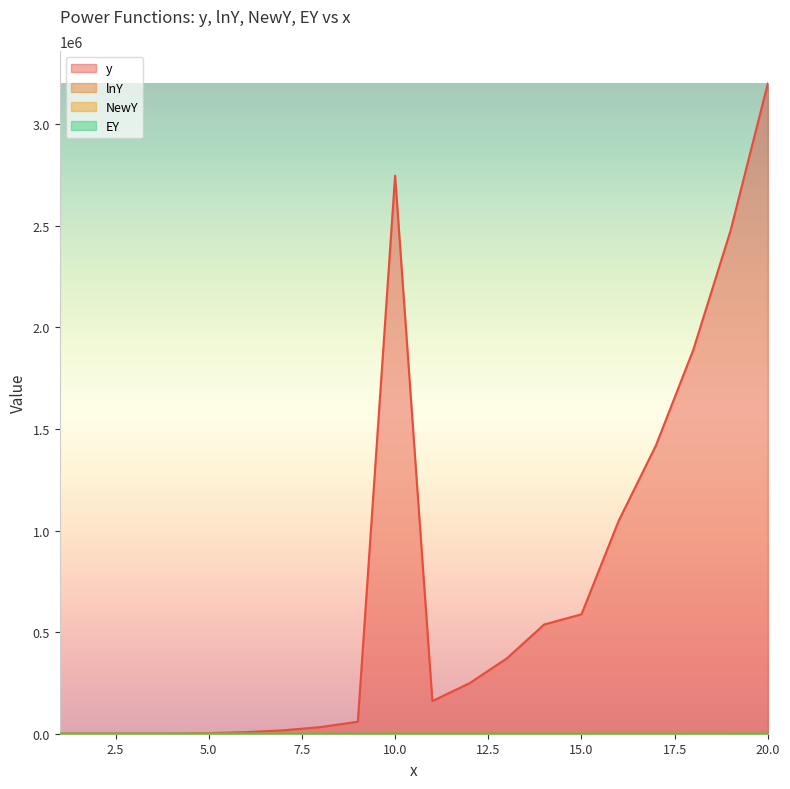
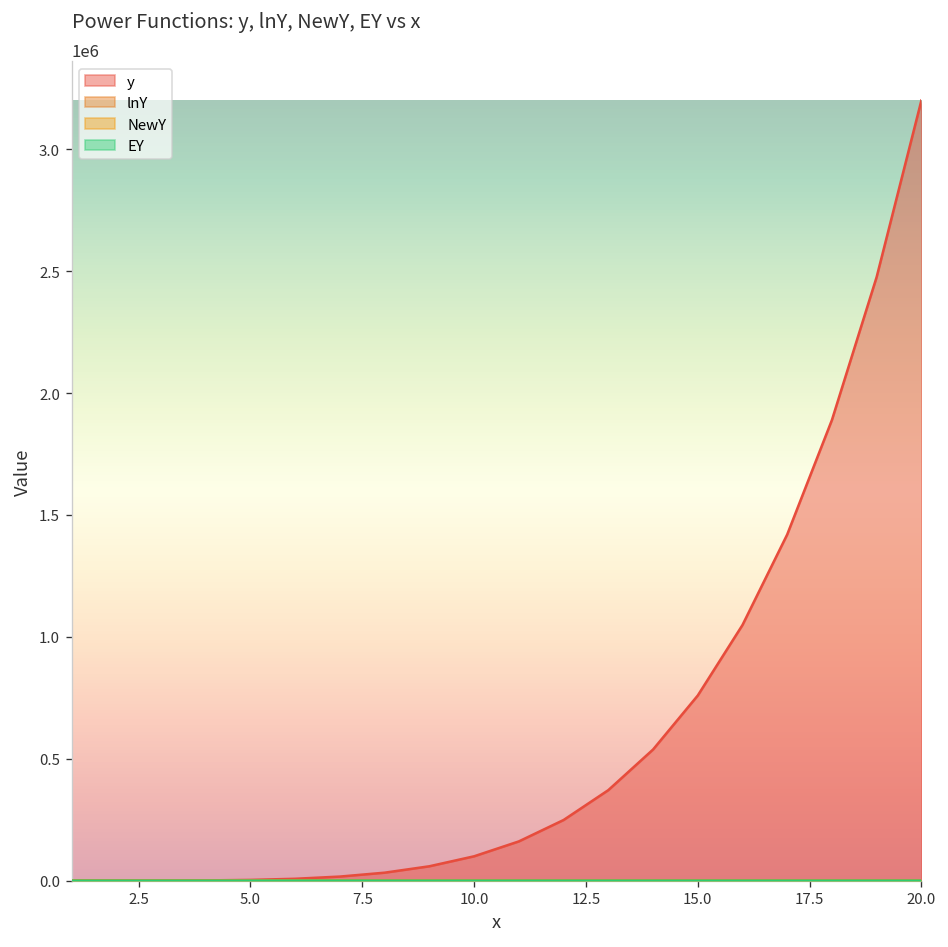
y, 10.0: 2750000 -> 100000
y, 15.0: 590000 -> 760000
